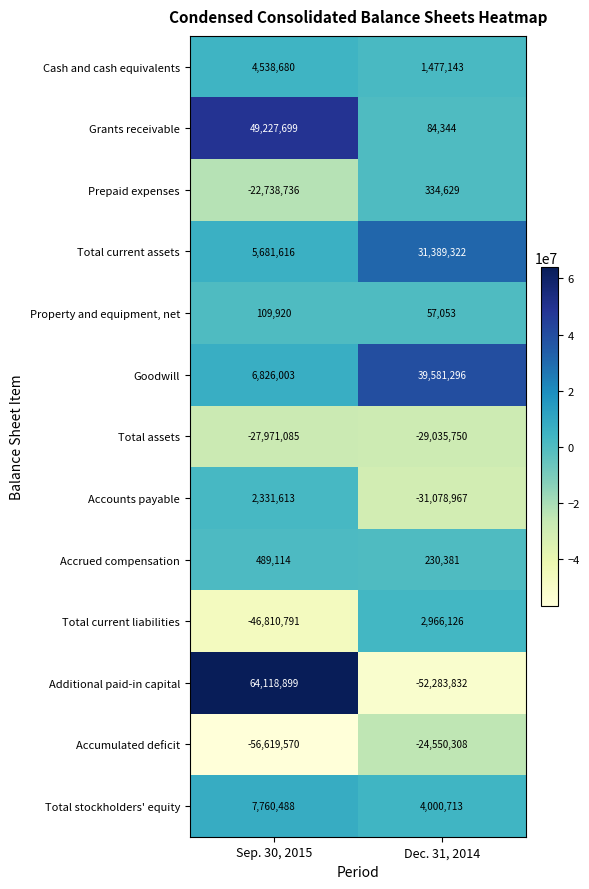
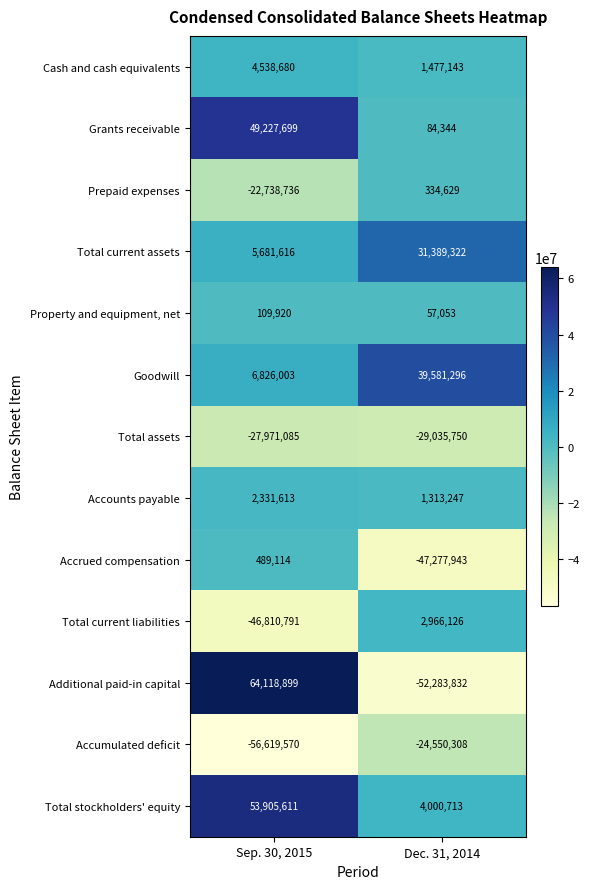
Accounts payable, Dec. 31, 2014: -31,078,967 -> 1,313,247
Accrued compensation, Dec. 31, 2014: 230,381 -> -47,277,943
Total stockholders' equity, Sep. 30, 2015: 7,760,488 -> 53,905,611
